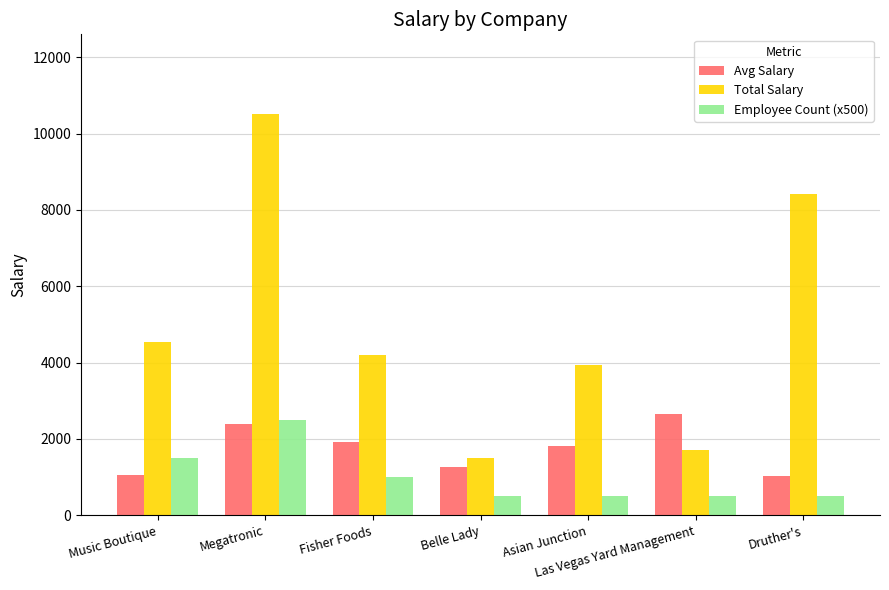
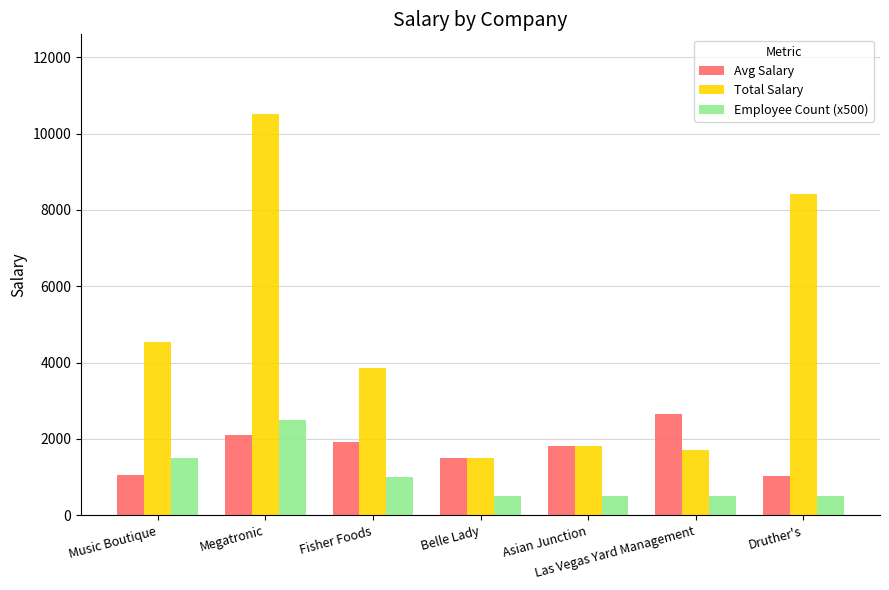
Avg Salary, Megatronic: 2400 -> 2100
Total Salary, Fisher Foods: 4200 -> 3900
Avg Salary, Belle Lady: 1300 -> 1500
Total Salary, Asian Junction: 3900 -> 1800
